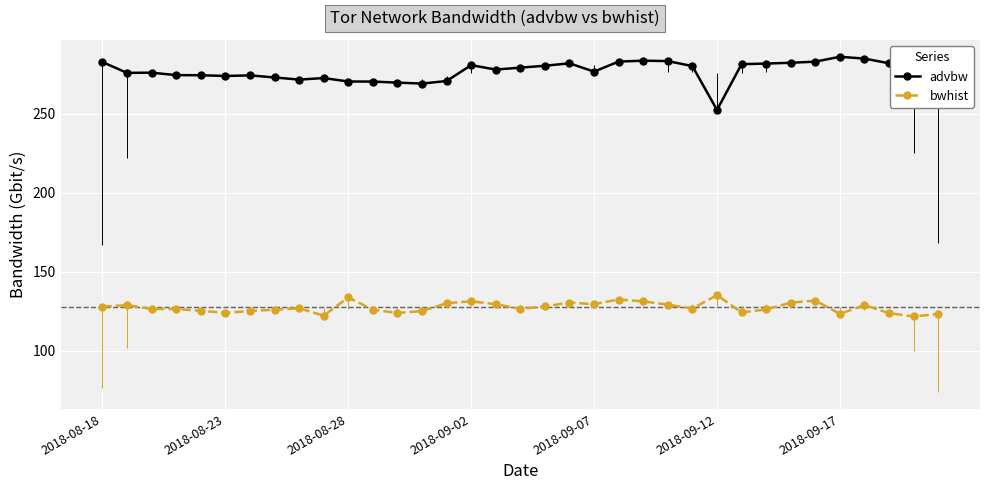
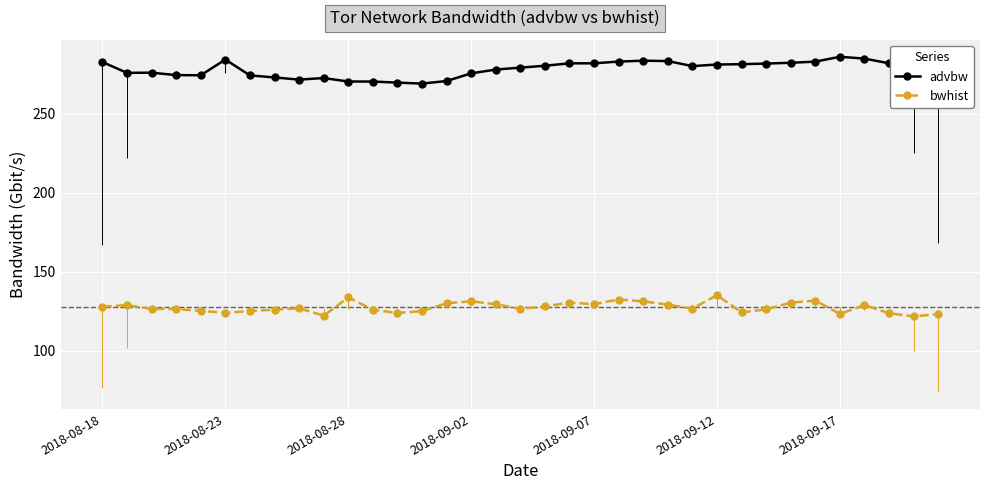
advbw, 2018-08-23: 274 -> 284
advbw, 2018-09-02: 281 -> 276
advbw, 2018-09-07: 277 -> 282
advbw, 2018-09-12: 253 -> 281
